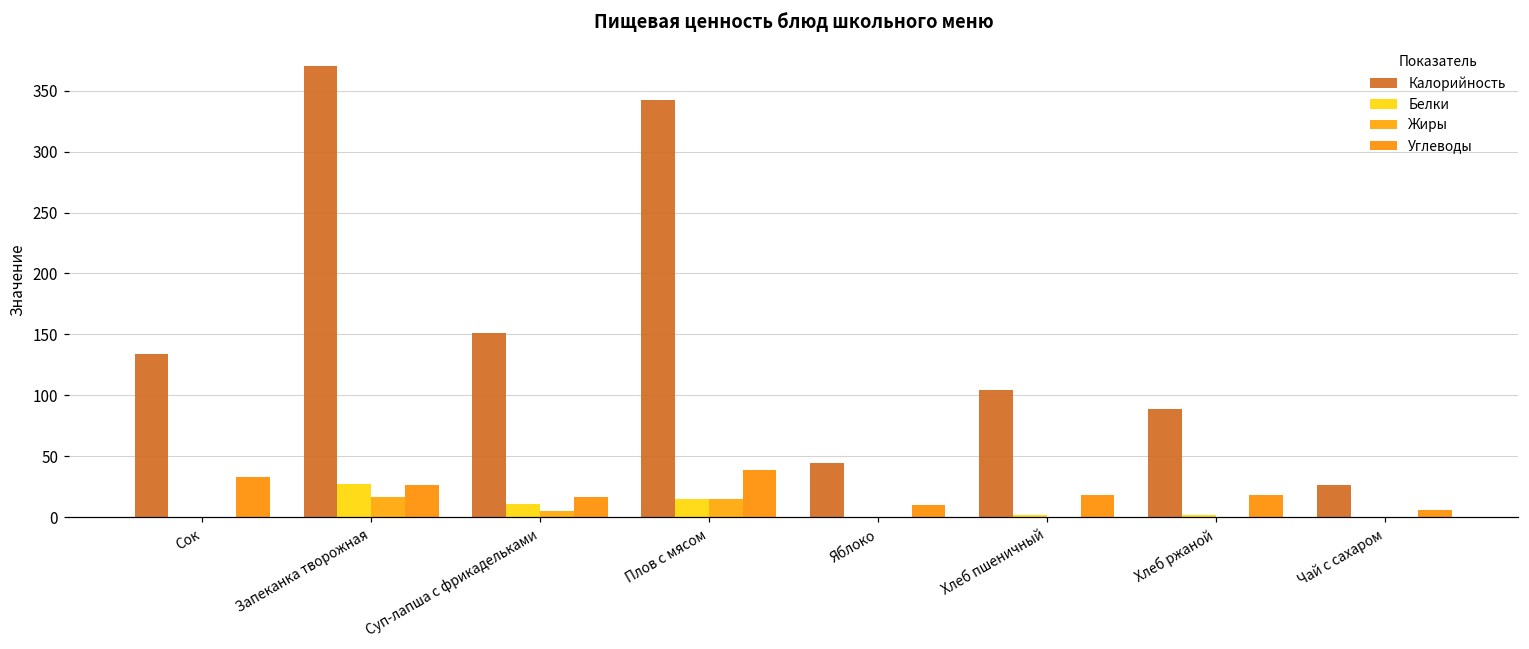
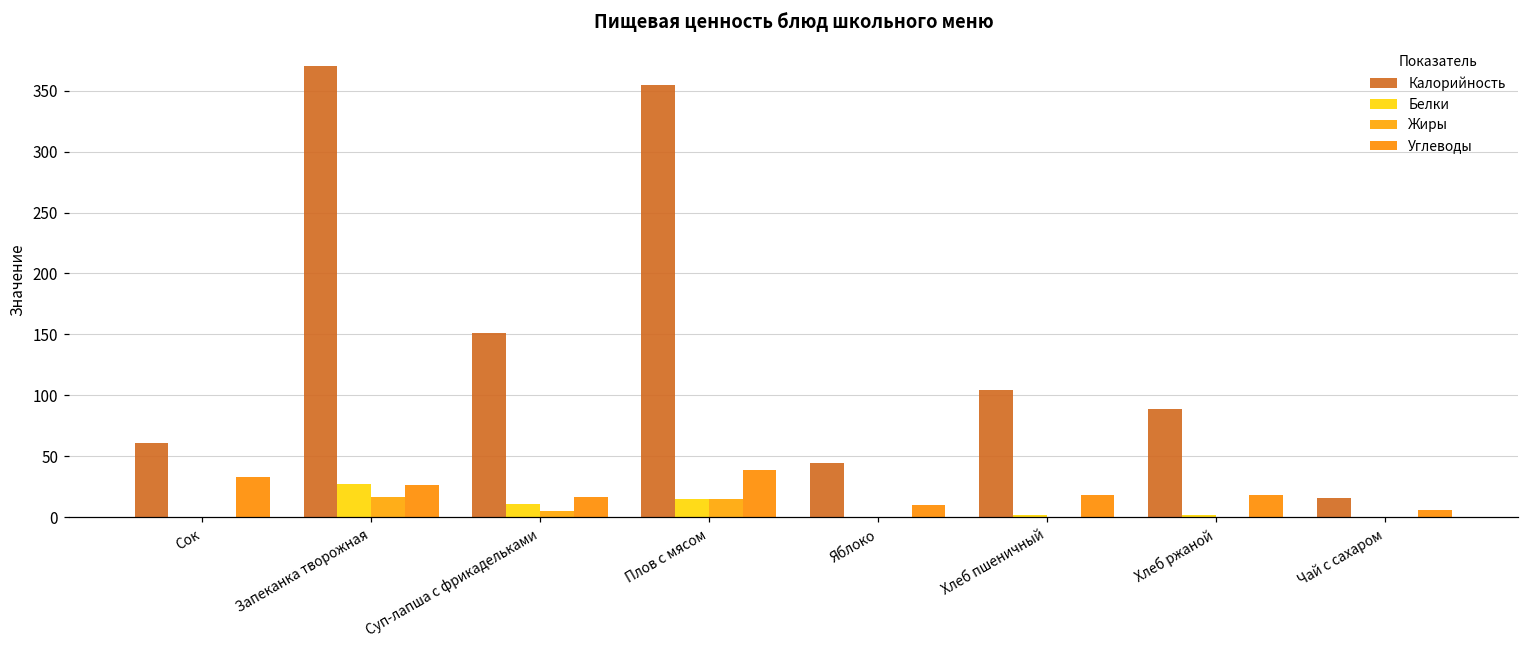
Калорийность, Сок: 134 -> 61
Калорийность, Плов с мясом: 343 -> 354
Калорийность, Чай с сахаром: 27 -> 16
